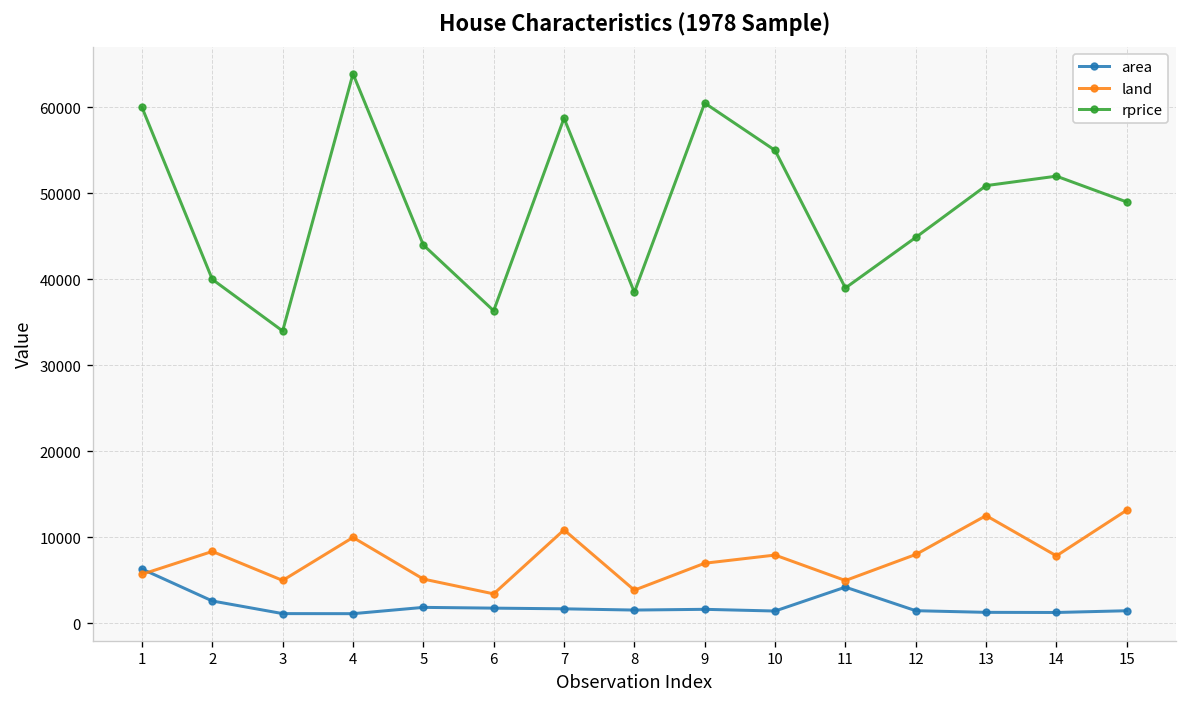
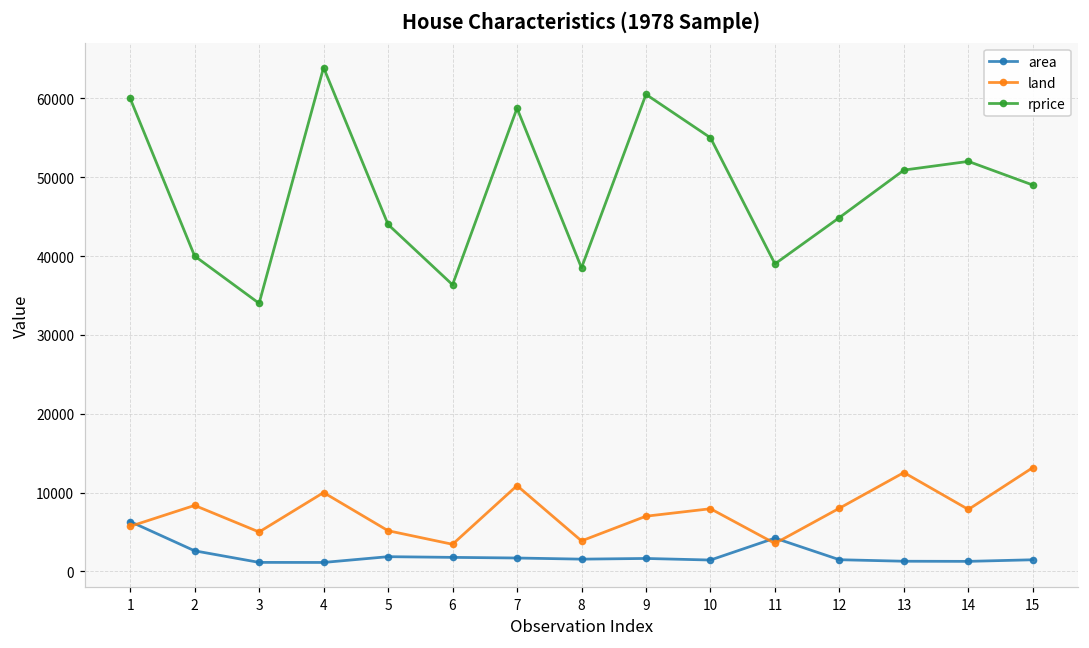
land, 11: 5000 -> 4000
